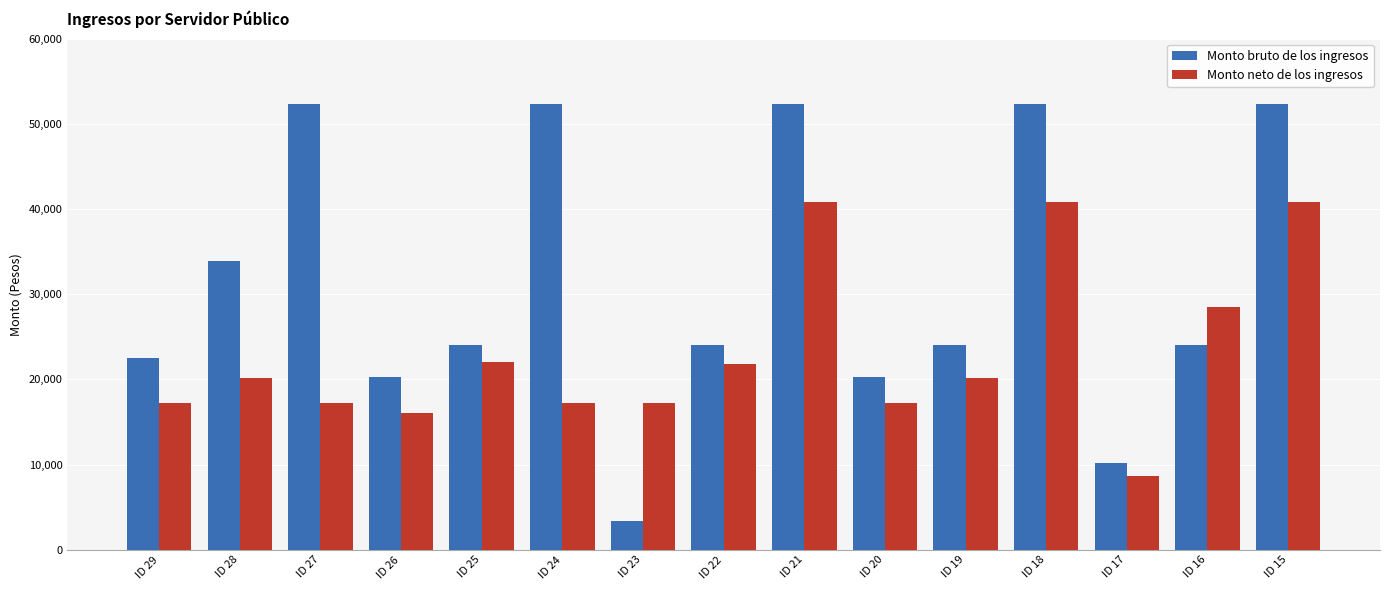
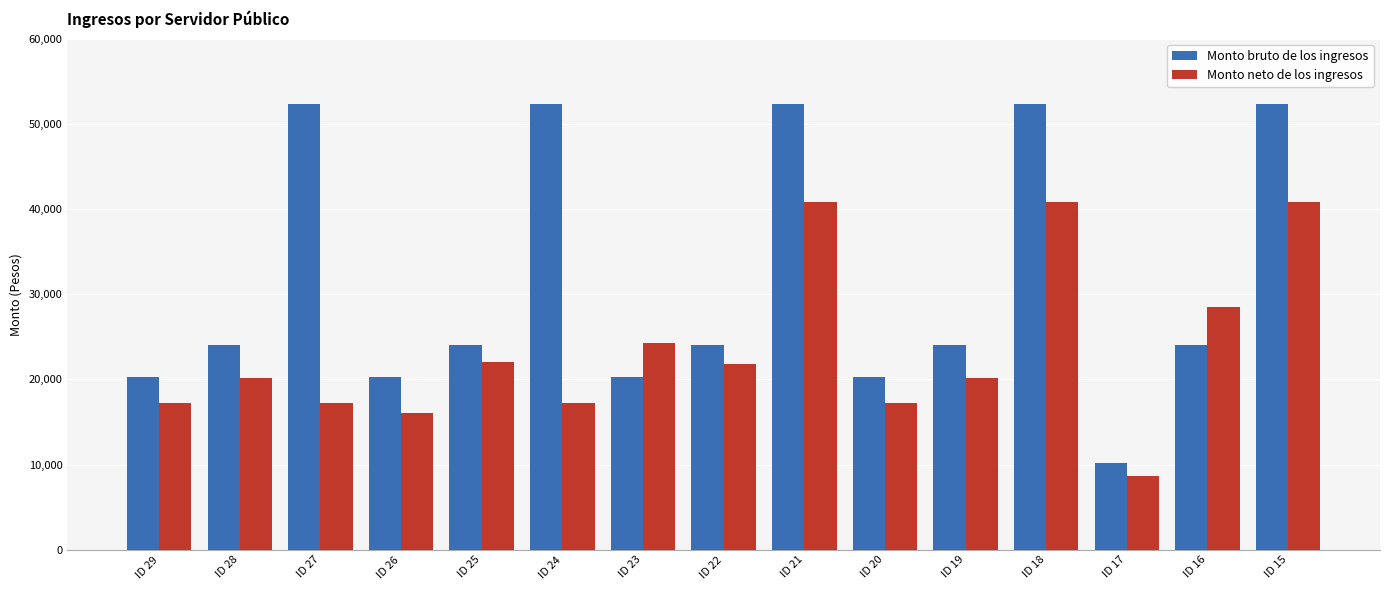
Monto bruto de los ingresos, ID 29: 23,000 -> 20,000
Monto bruto de los ingresos, ID 28: 34,000 -> 24,000
Monto bruto de los ingresos, ID 23: 3,000 -> 20,000
Monto neto de los ingresos, ID 23: 17,000 -> 24,000
